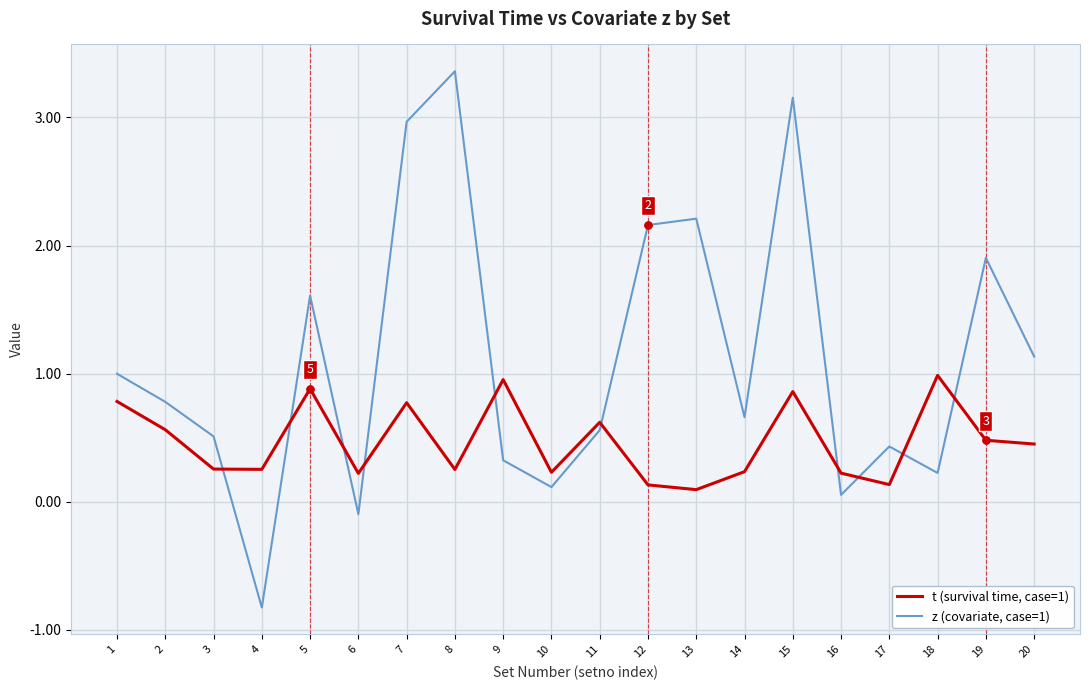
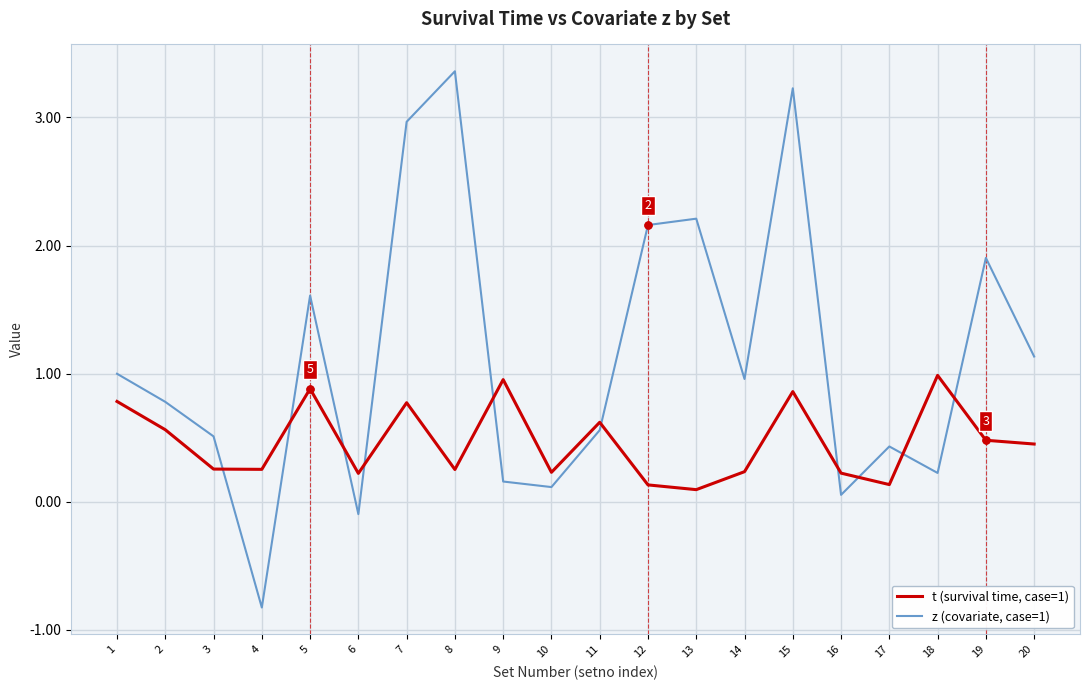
z (covariate, case=1), 9: 0.32 -> 0.16
z (covariate, case=1), 14: 0.66 -> 0.96
z (covariate, case=1), 15: 3.15 -> 3.23
